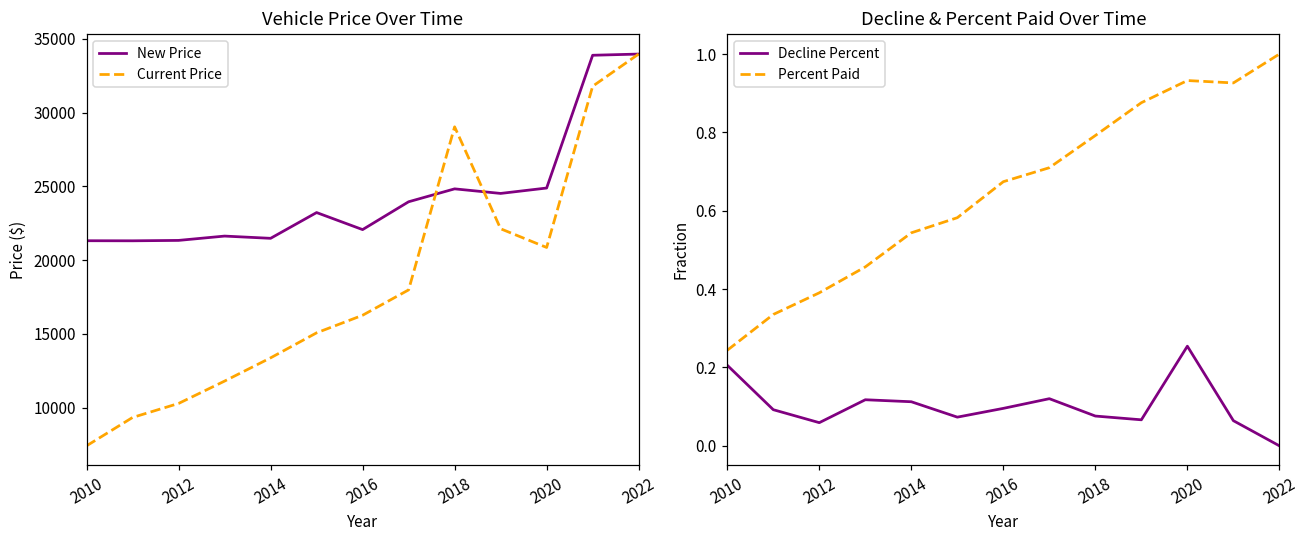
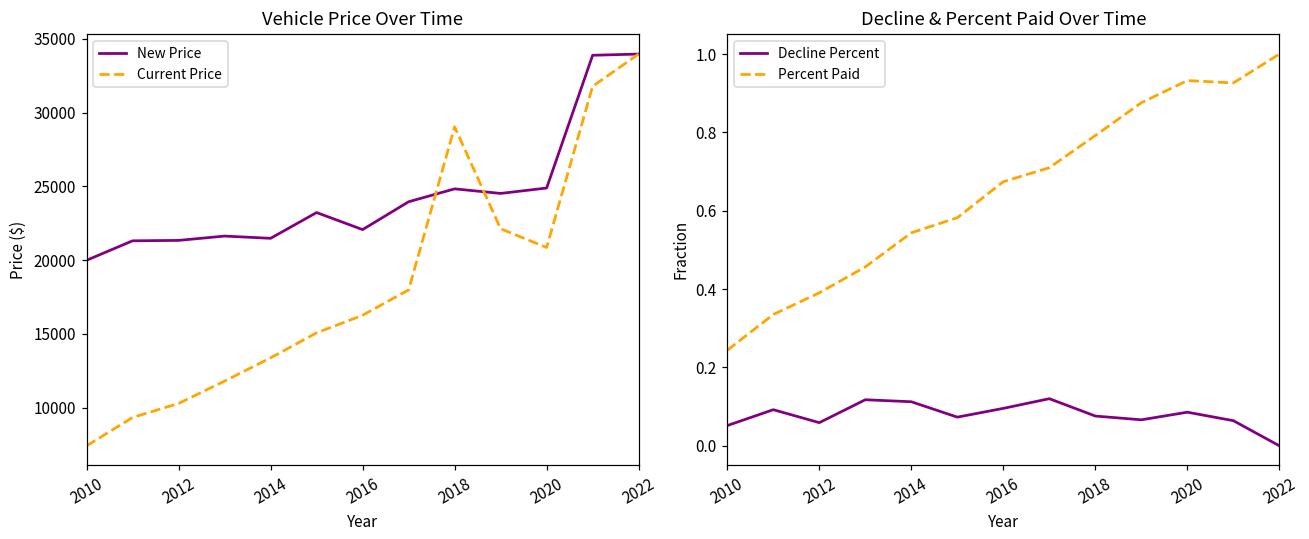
Vehicle Price Over Time, New Price, 2010: 21300 -> 20000
Decline & Percent Paid Over Time, Decline Percent, 2010: 0.21 -> 0.05
Decline & Percent Paid Over Time, Decline Percent, 2020: 0.25 -> 0.09
